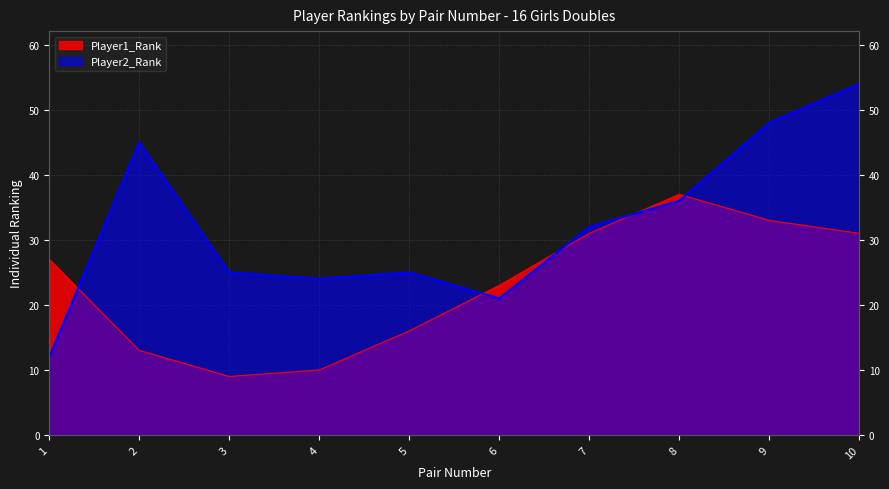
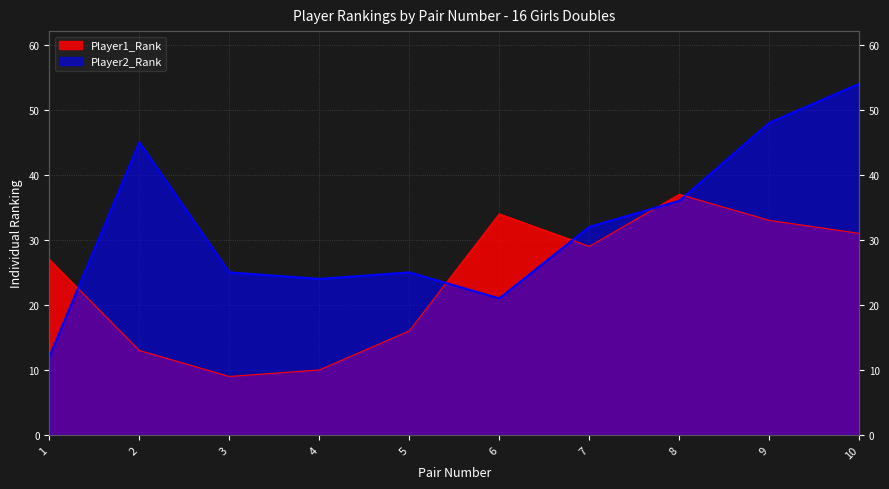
Player1_Rank, 6: 23 -> 34
Player1_Rank, 7: 31 -> 29
